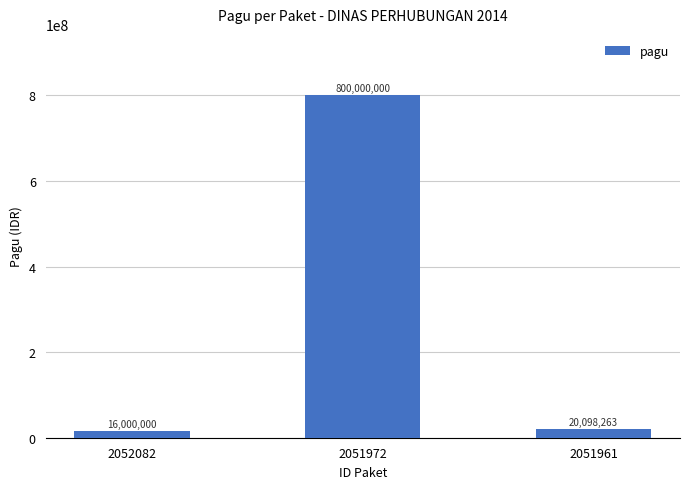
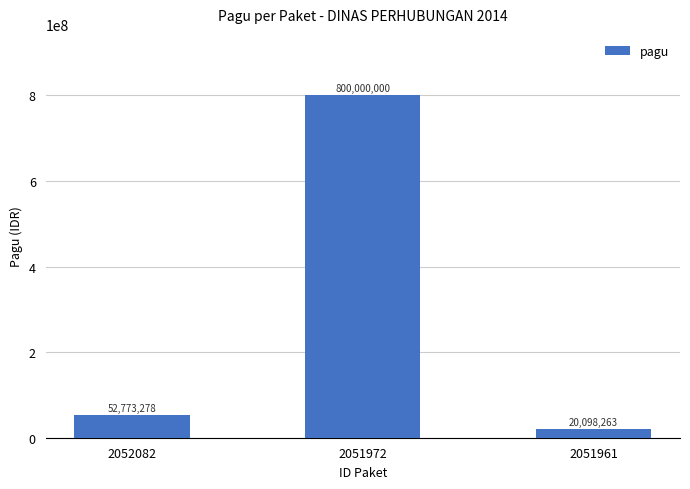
2052082: 16,000,000 -> 52,773,278
